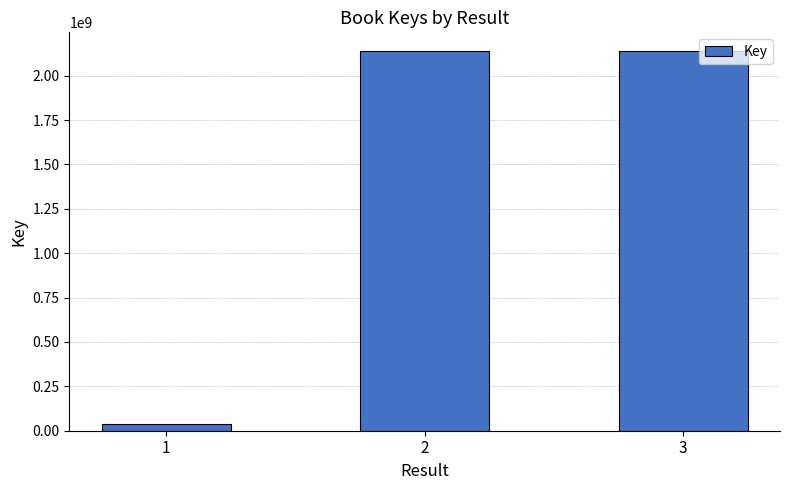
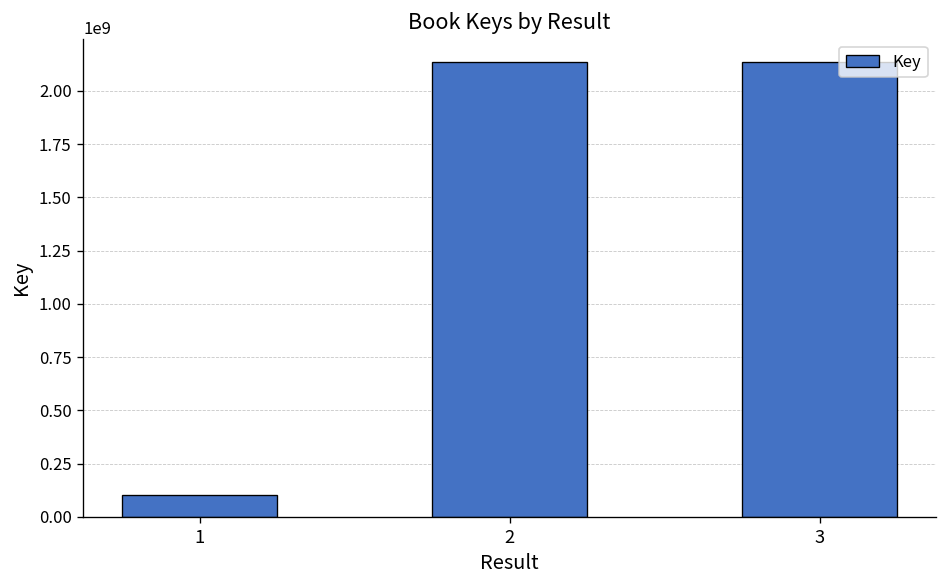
1: 40000000 -> 100000000
